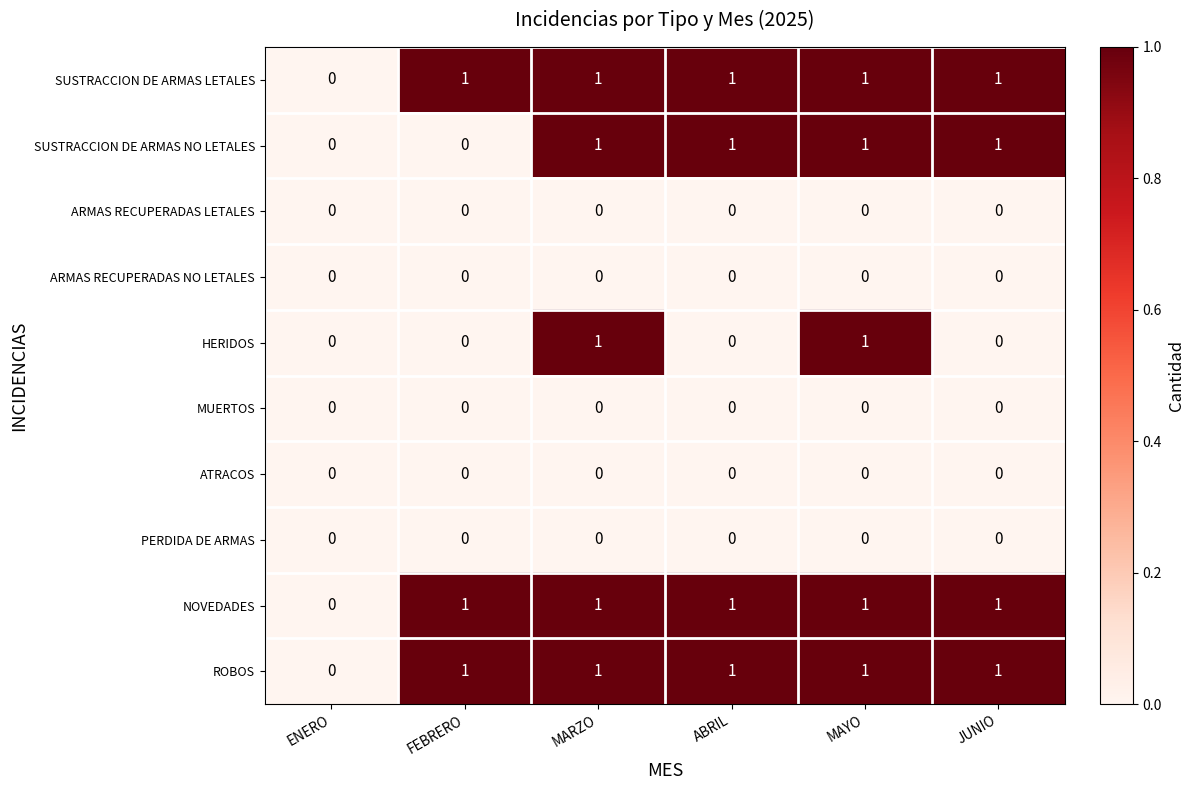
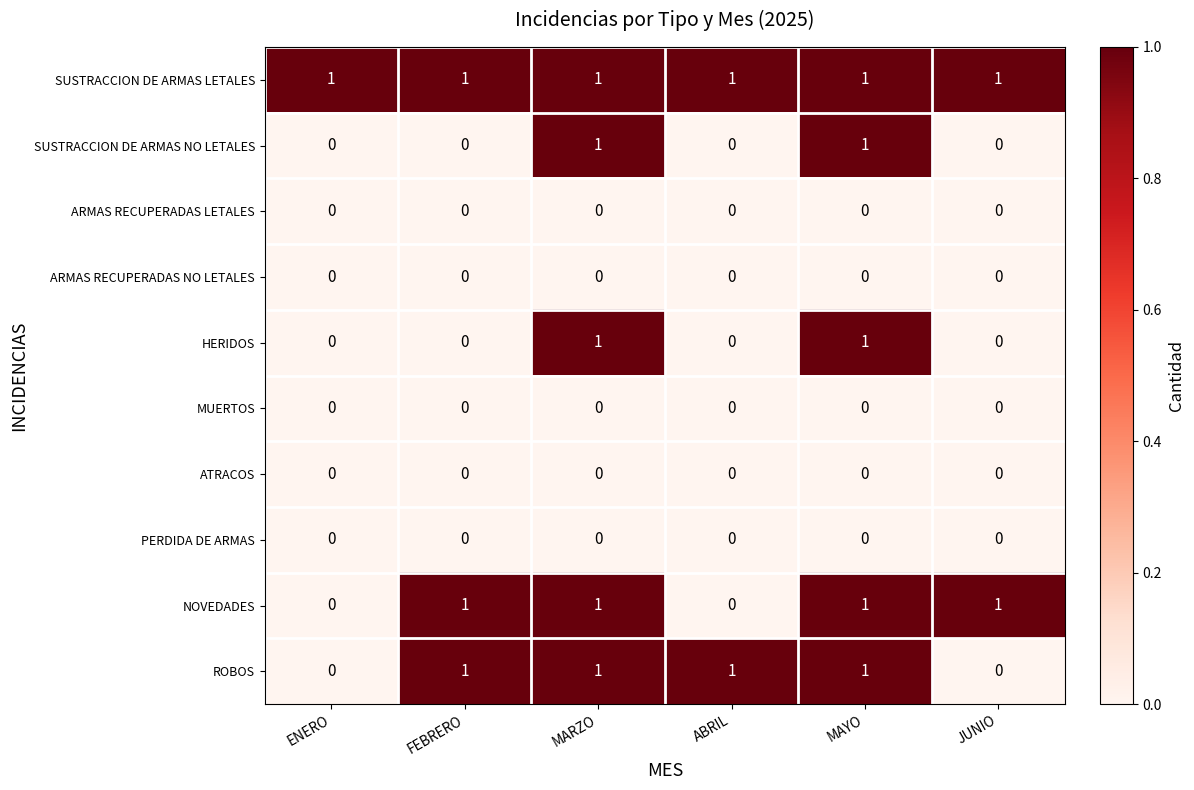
SUSTRACCION DE ARMAS LETALES, ENERO: 0 -> 1
SUSTRACCION DE ARMAS NO LETALES, ABRIL: 1 -> 0
SUSTRACCION DE ARMAS NO LETALES, JUNIO: 1 -> 0
NOVEDADES, ABRIL: 1 -> 0
ROBOS, JUNIO: 1 -> 0
